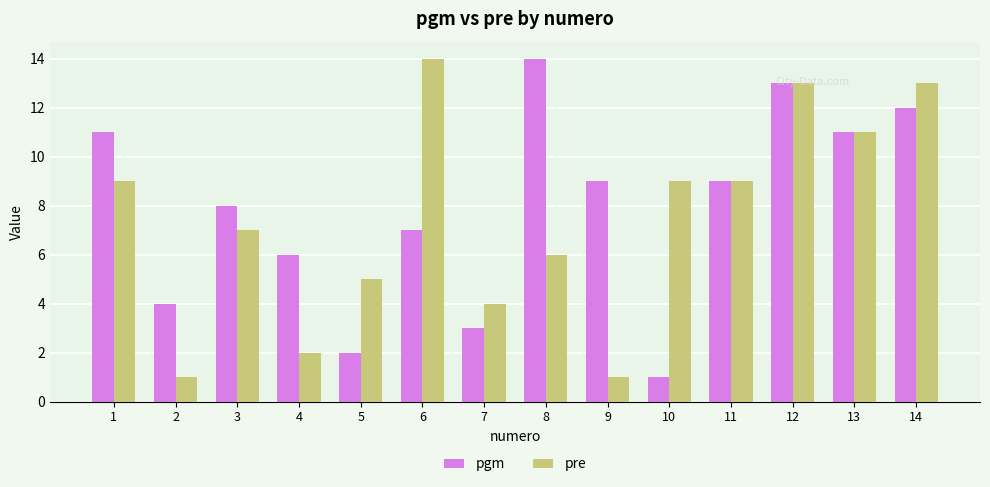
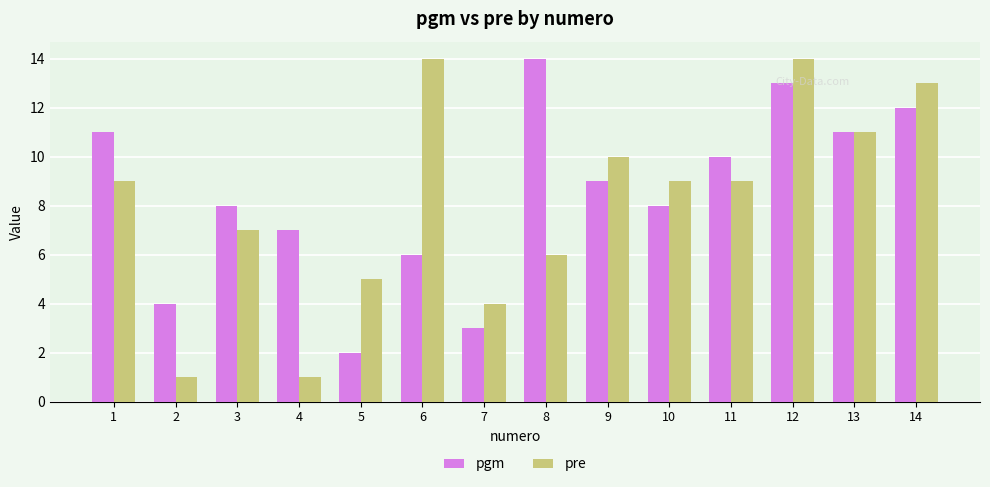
pgm, 4: 6 -> 7
pre, 4: 2 -> 1
pgm, 6: 7 -> 6
pre, 9: 1 -> 10
pgm, 10: 1 -> 8
pgm, 11: 9 -> 10
pre, 12: 13 -> 14
